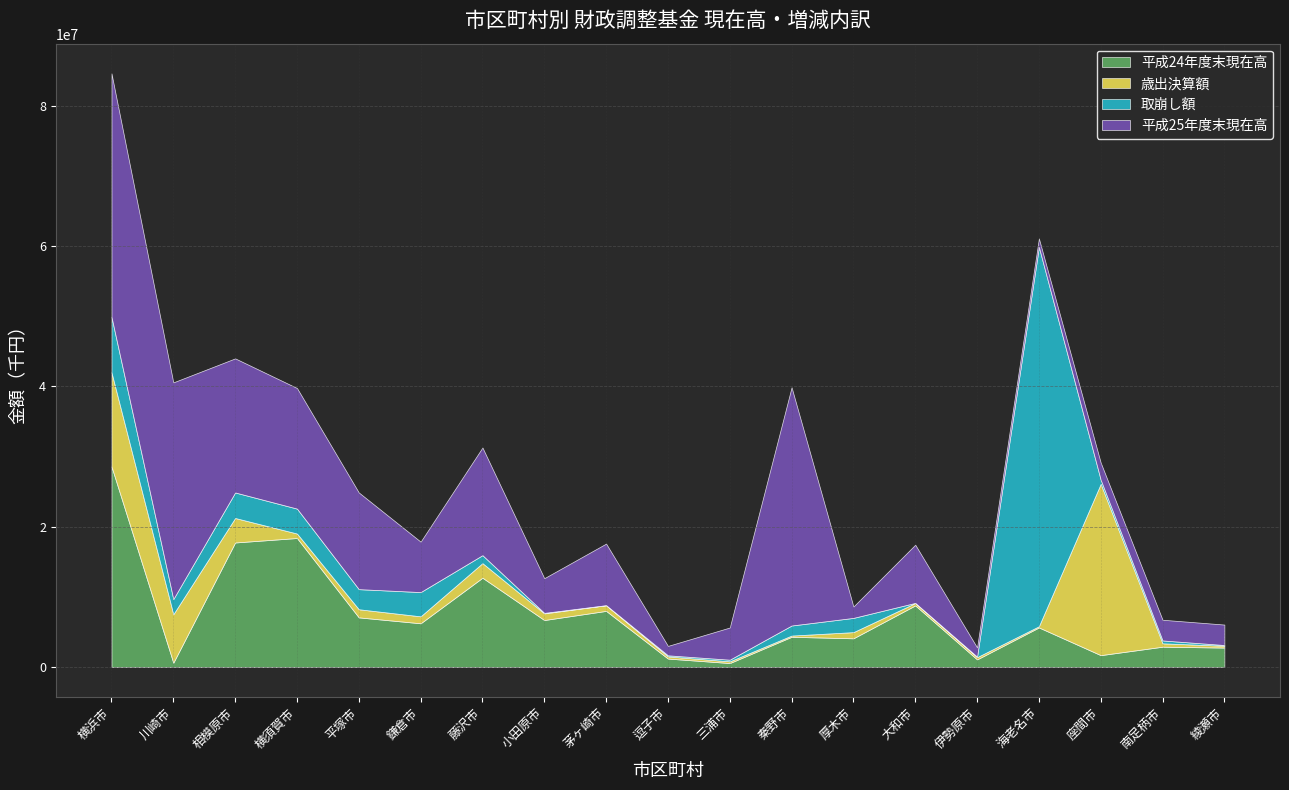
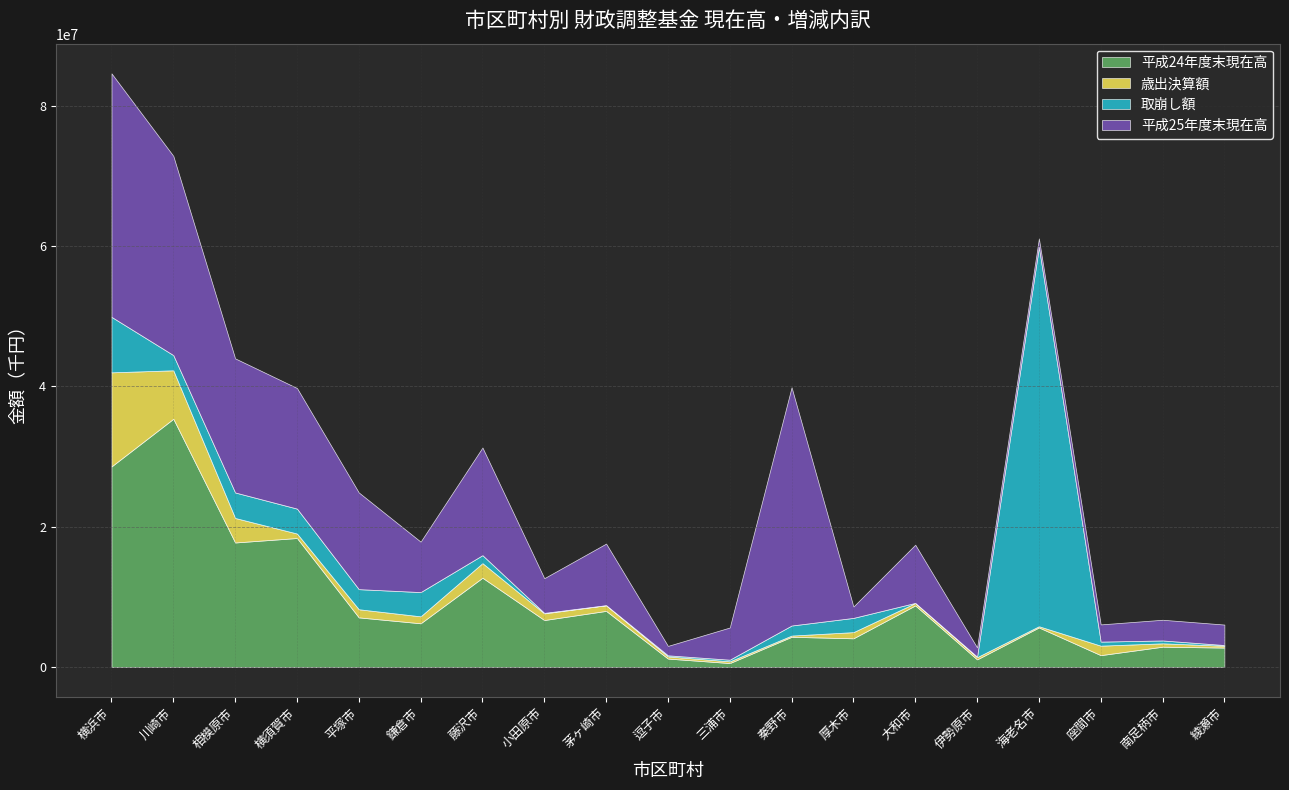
平成24年度末現在高, 川崎市: 1000000 -> 35000000
平成25年度末現在高, 川崎市: 31000000 -> 28000000
歳出決算額, 座間市: 24000000 -> 1000000
